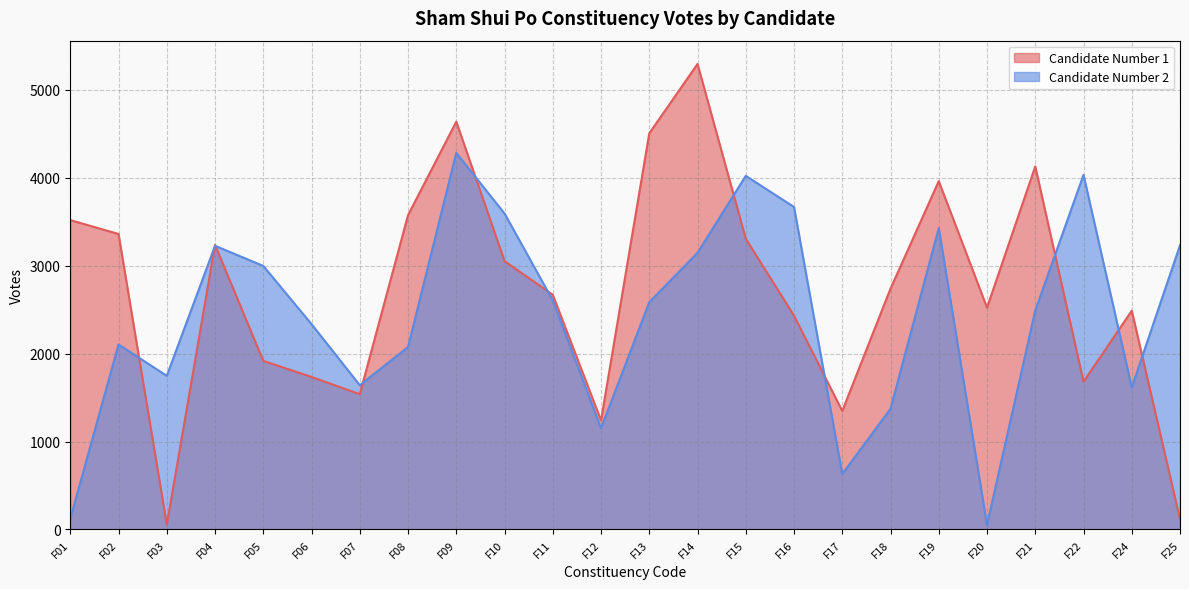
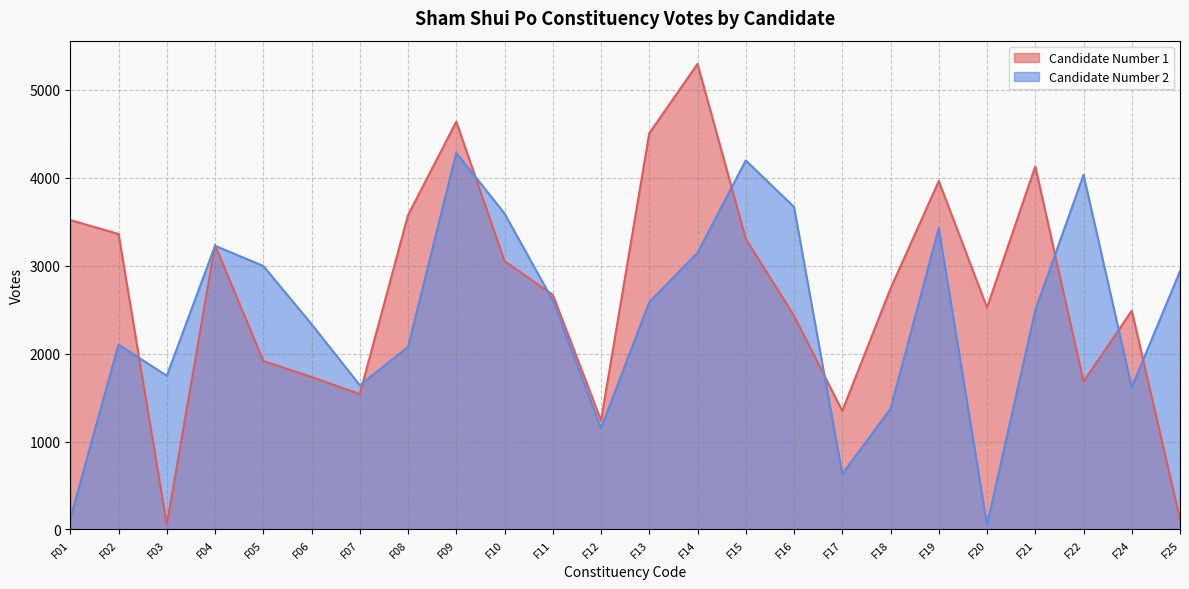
Candidate Number 2, F15: 4000 -> 4200
Candidate Number 2, F25: 3200 -> 2900
